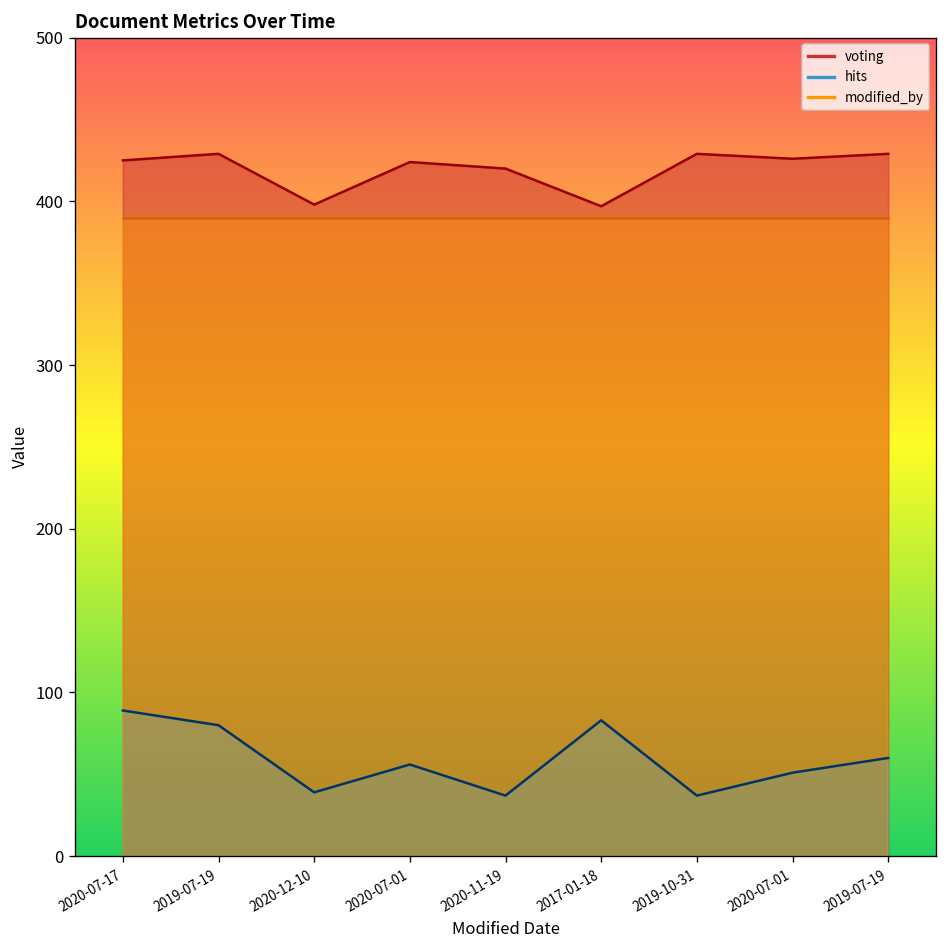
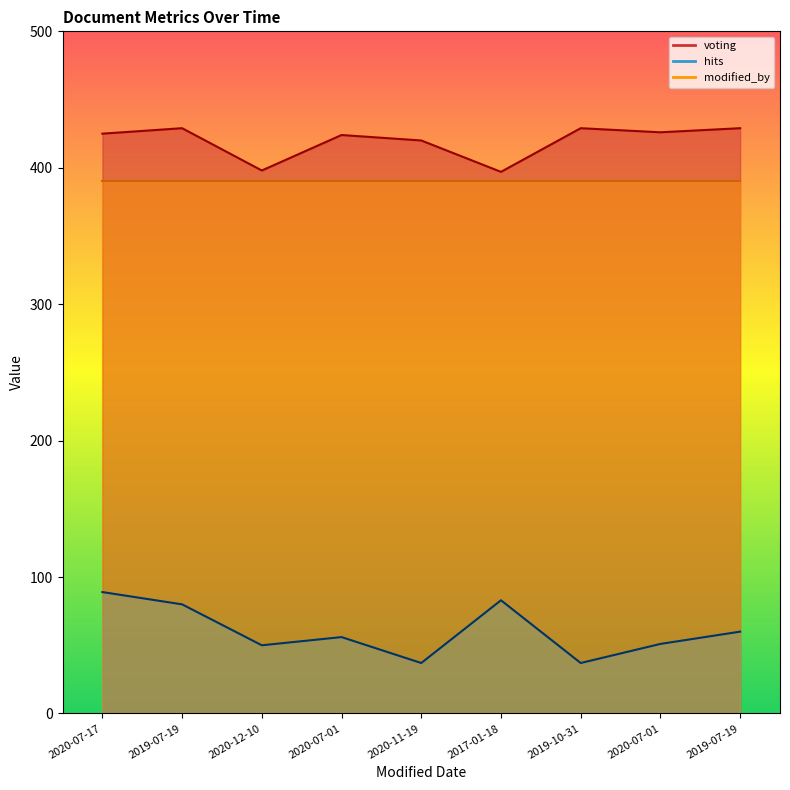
hits, 2020-12-10: 39 -> 50
